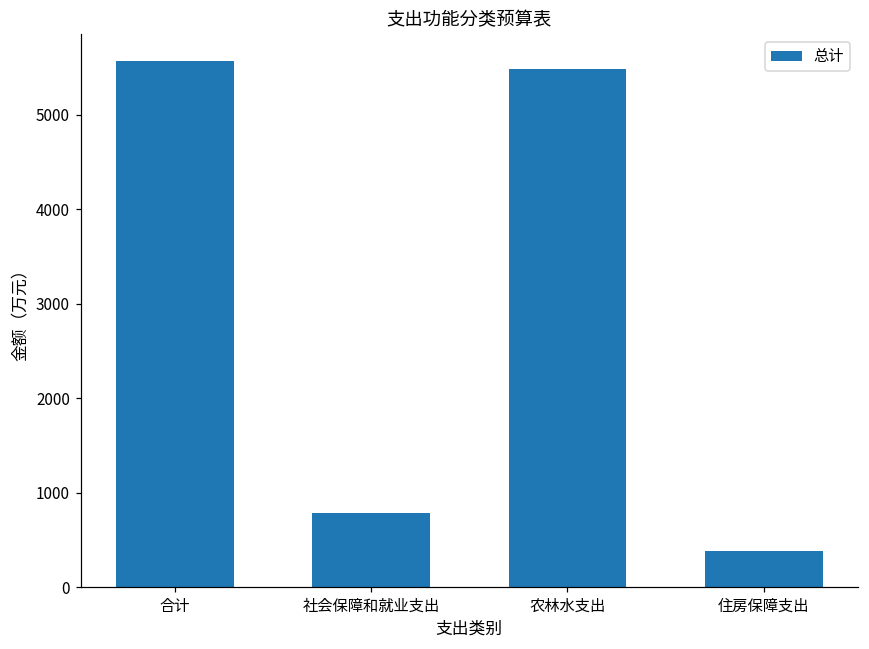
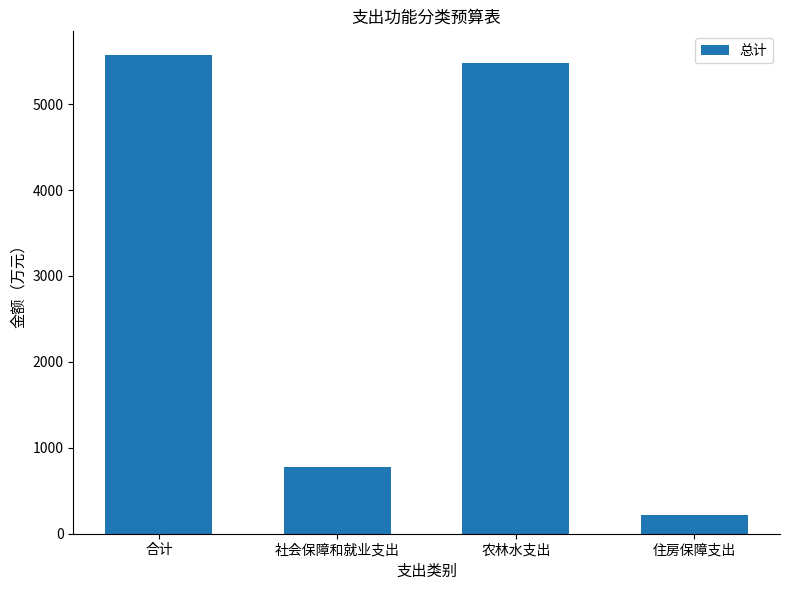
住房保障支出: 400 -> 200
